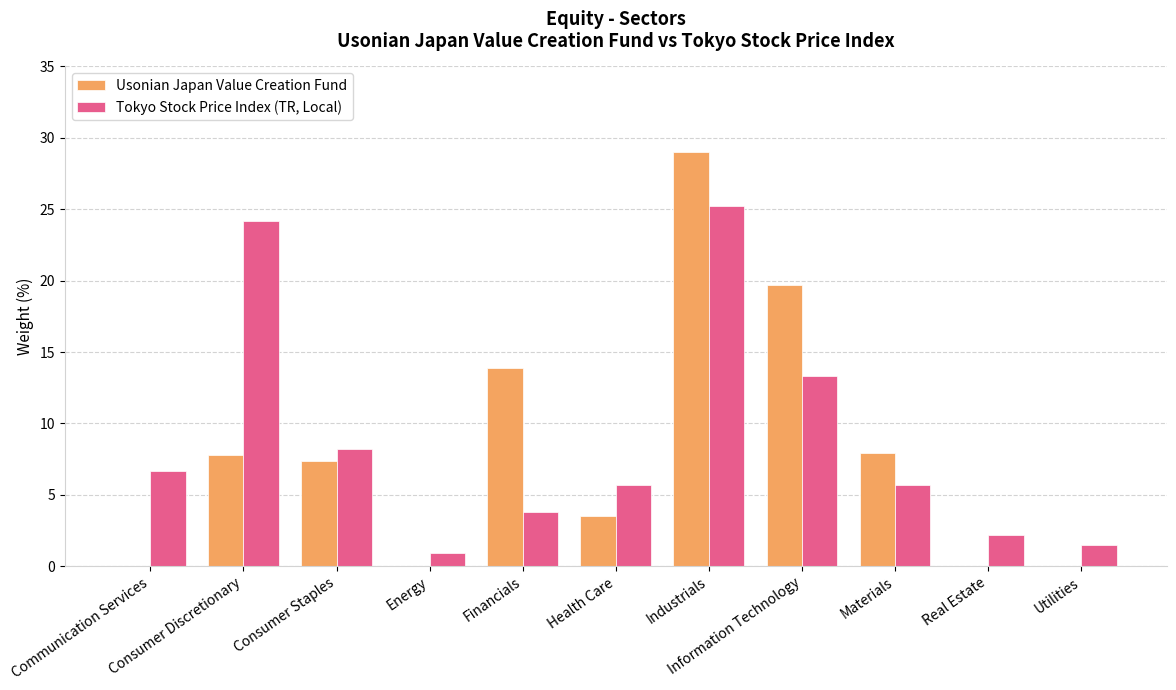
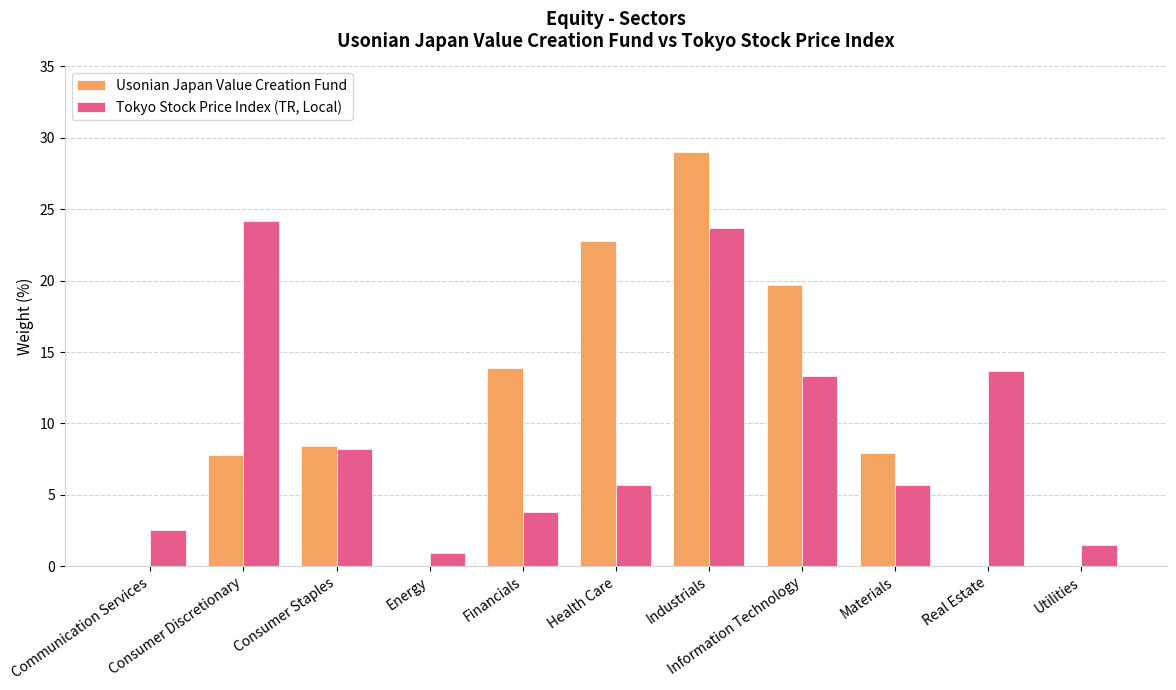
Tokyo Stock Price Index (TR, Local), Communication Services: 6.7 -> 2.5
Usonian Japan Value Creation Fund, Consumer Staples: 7.4 -> 8.4
Usonian Japan Value Creation Fund, Health Care: 3.5 -> 22.8
Tokyo Stock Price Index (TR, Local), Industrials: 25.2 -> 23.7
Tokyo Stock Price Index (TR, Local), Real Estate: 2.2 -> 13.7
